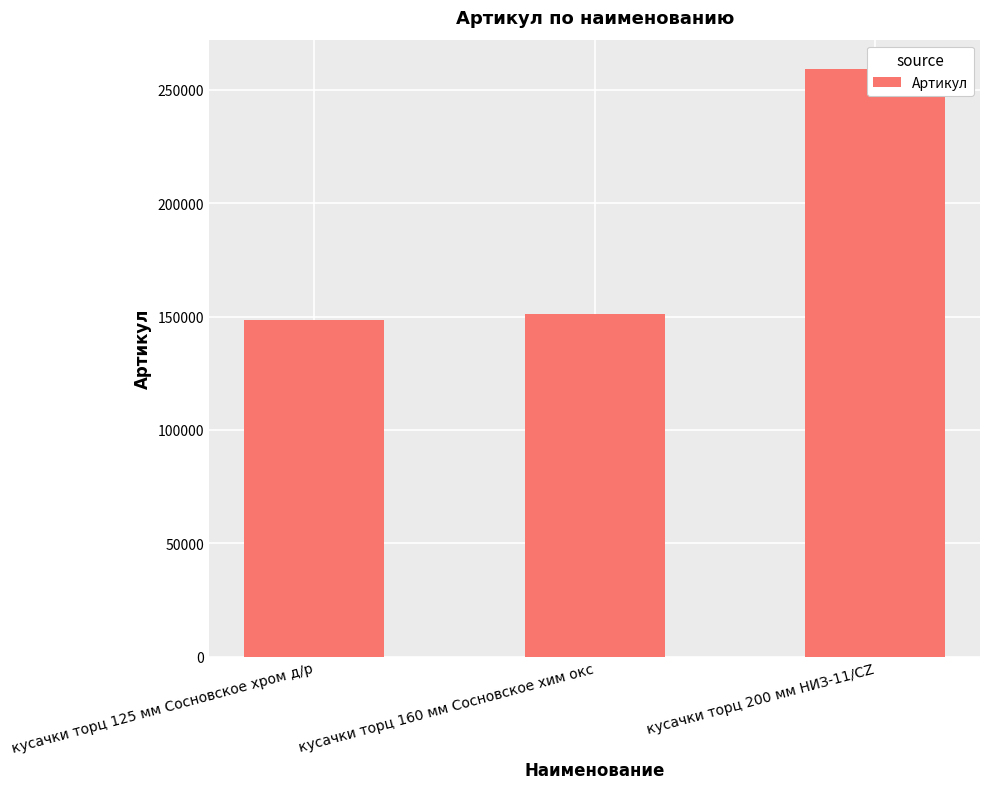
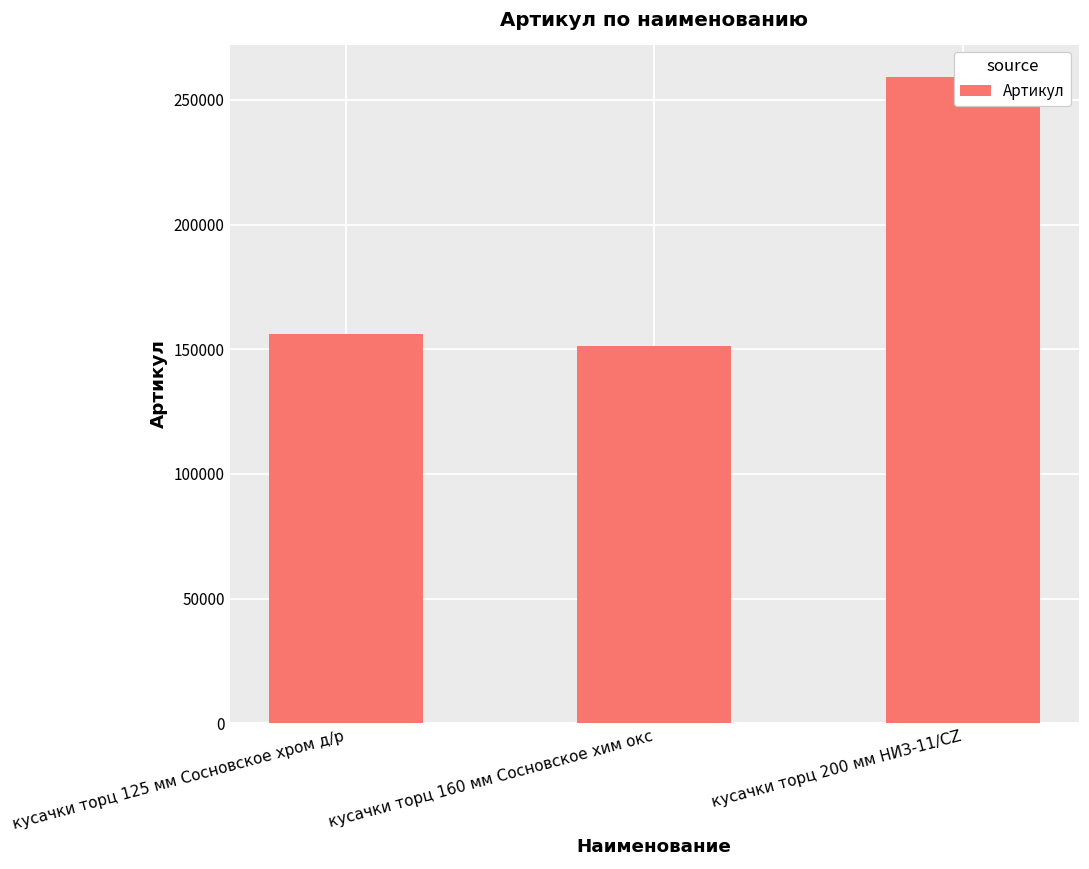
кусачки торц 125 мм Сосновское хром д/р: 149000 -> 156000
